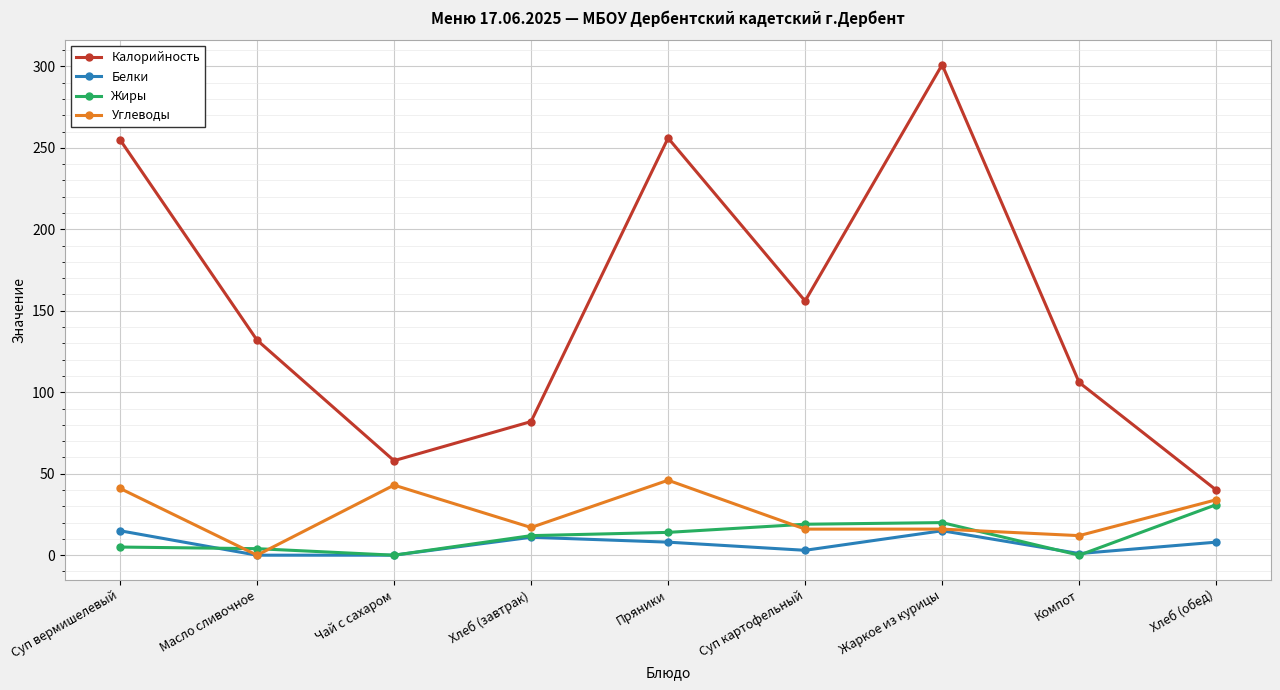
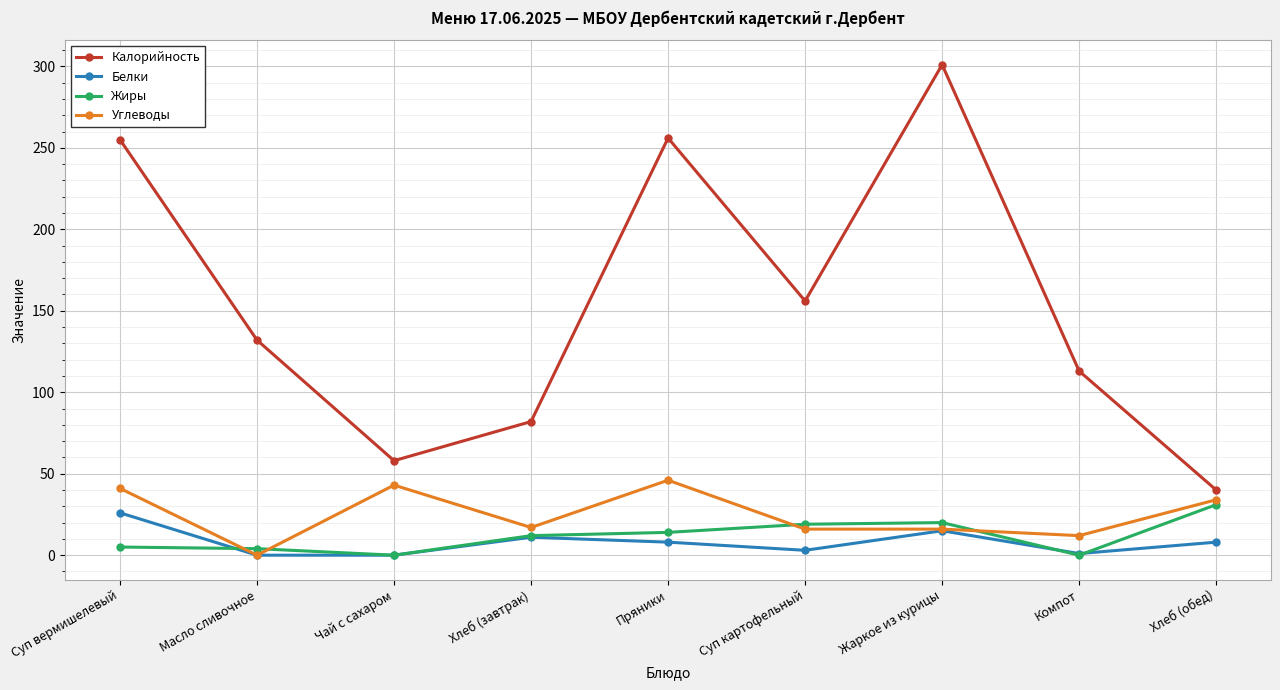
Белки, Суп вермишелевый: 15 -> 26
Калорийность, Компот: 106 -> 113
